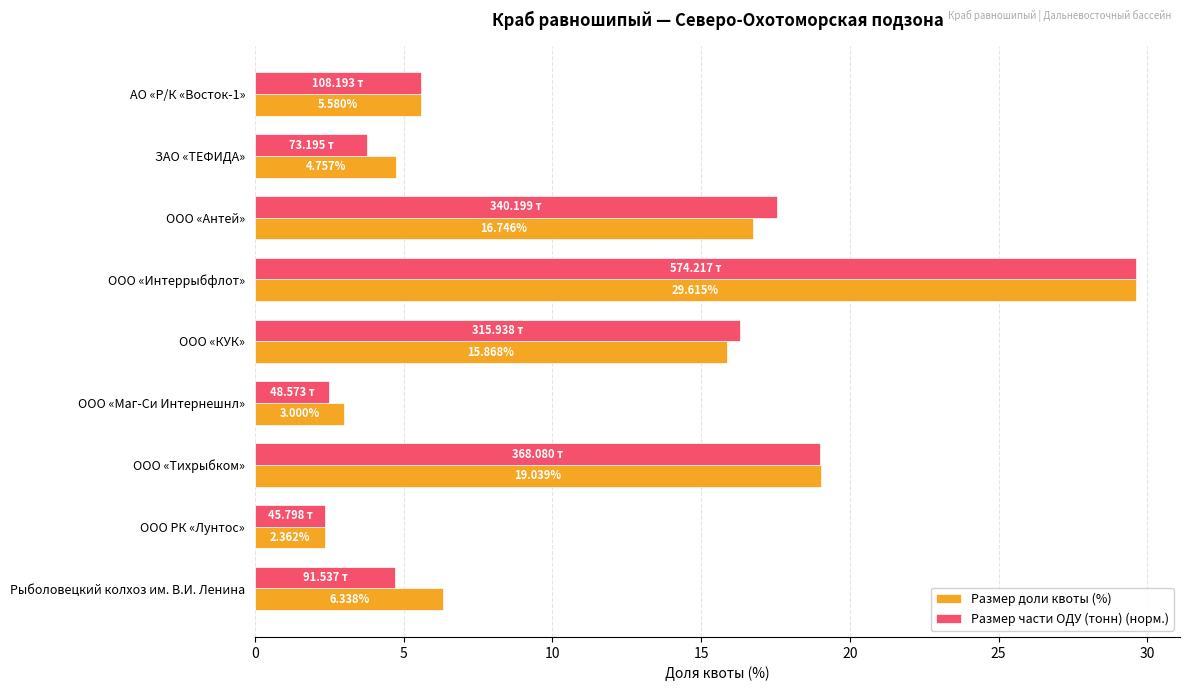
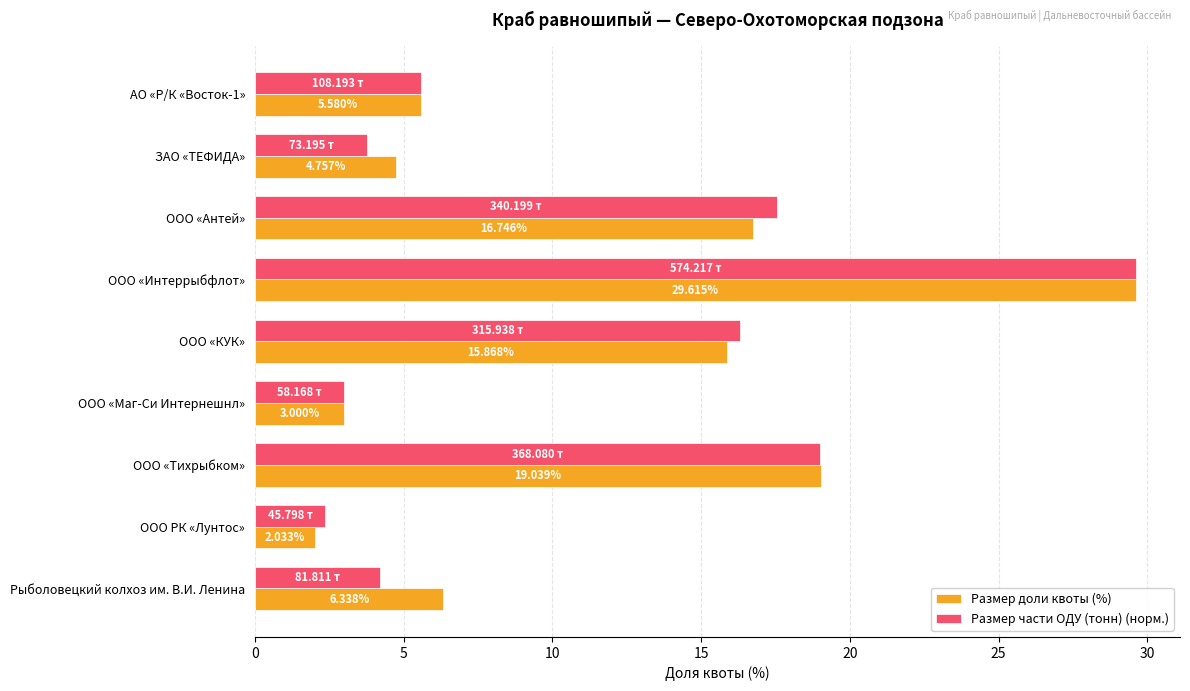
Размер части ОДУ (тонн) (норм.), ООО «Маг-Си Интернешнл»: 48.573 -> 58.168
Размер доли квоты (%), ООО РК «Лунтос»: 2.362% -> 2.033%
Размер части ОДУ (тонн) (норм.), Рыболовецкий колхоз им. В.И. Ленина: 91.537 -> 81.811
